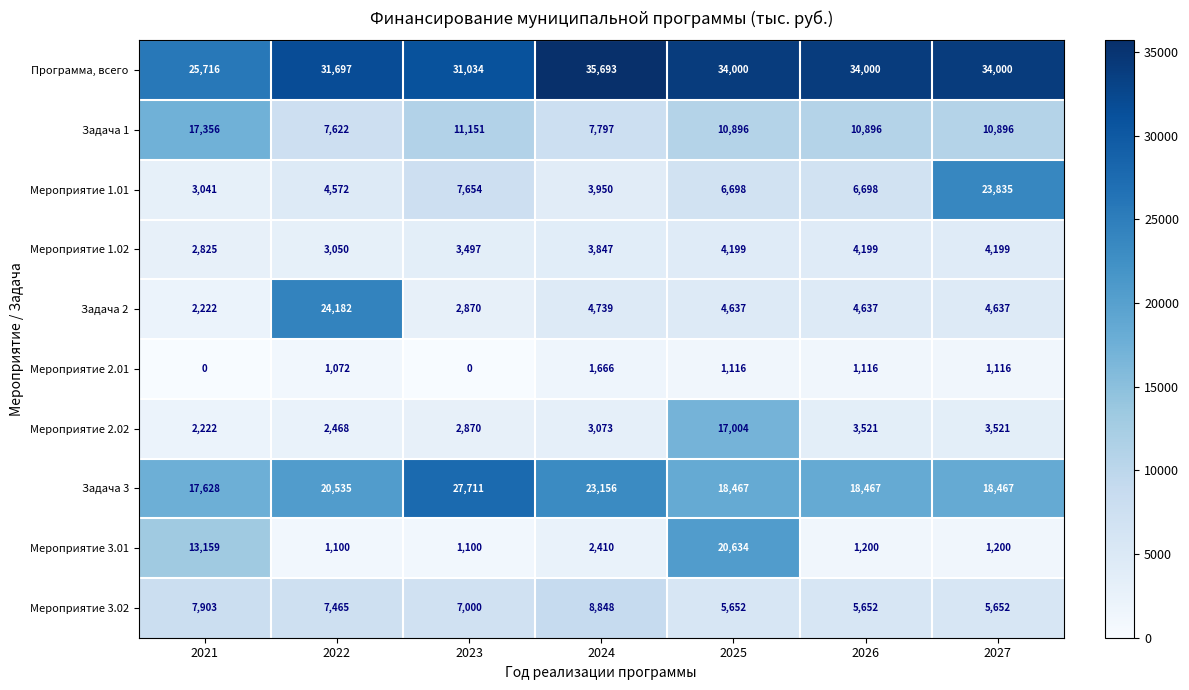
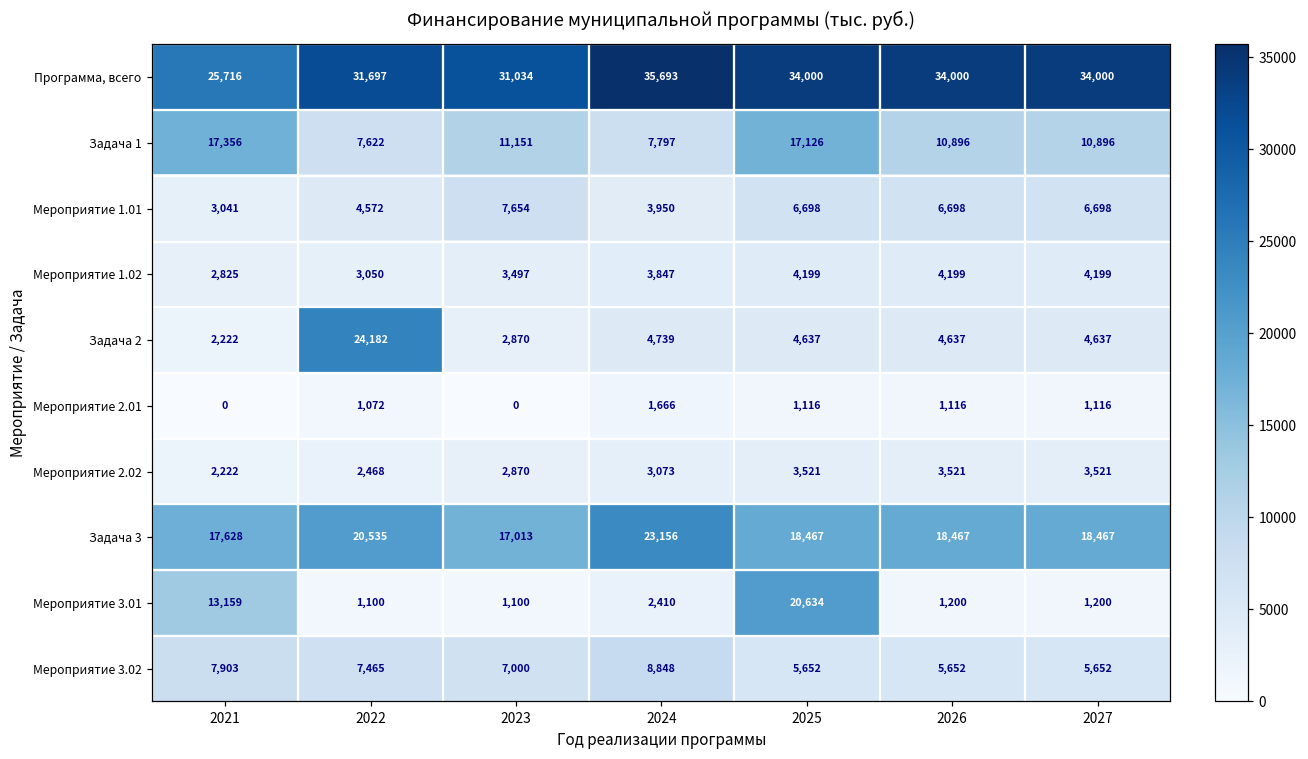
Задача 1, 2025: 10,896 -> 17,126
Мероприятие 1.01, 2027: 23,835 -> 6,698
Мероприятие 2.02, 2025: 17,004 -> 3,521
Задача 3, 2023: 27,711 -> 17,013
